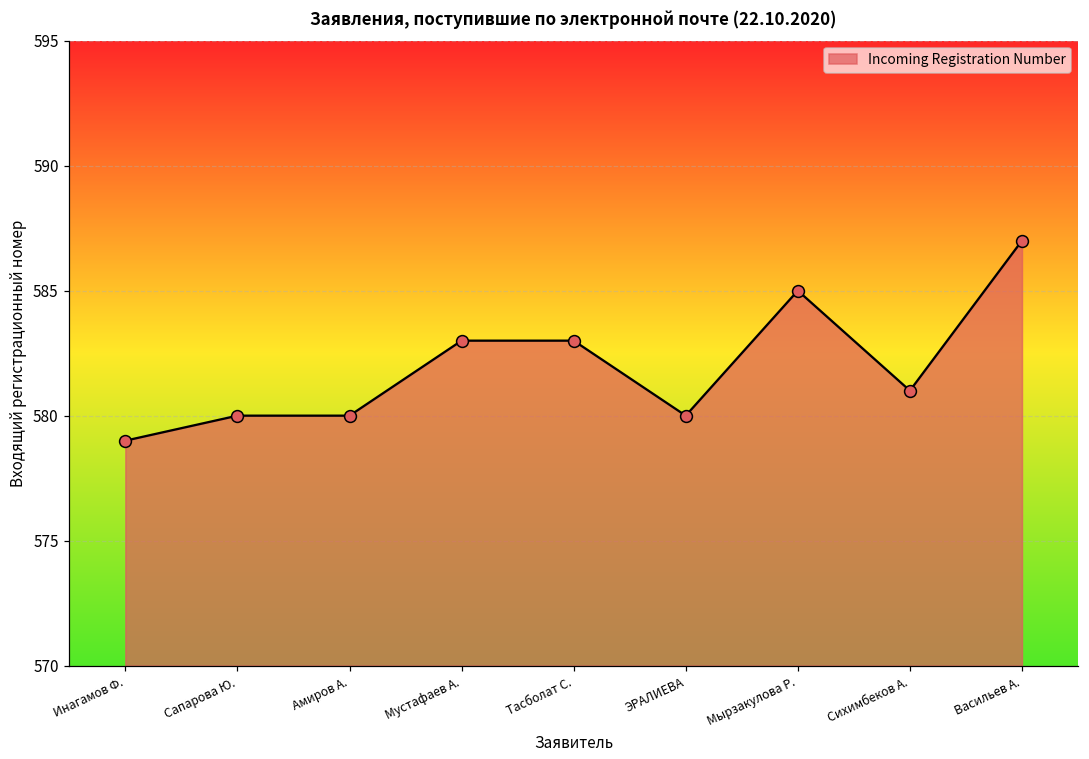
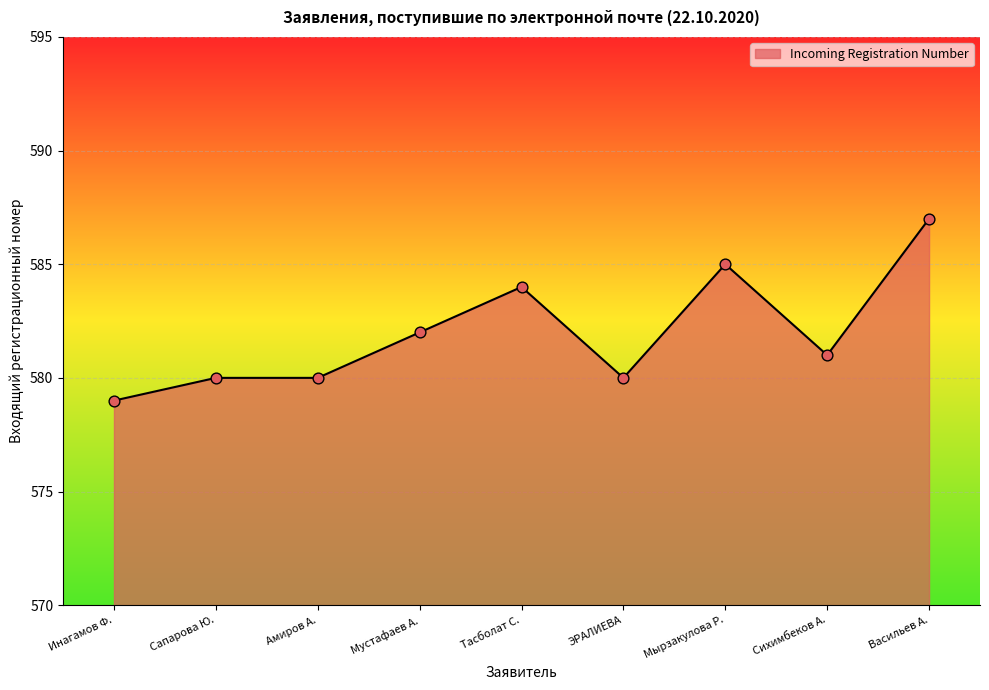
Мустафаев А.: 583 -> 582
Тасболат С.: 583 -> 584
